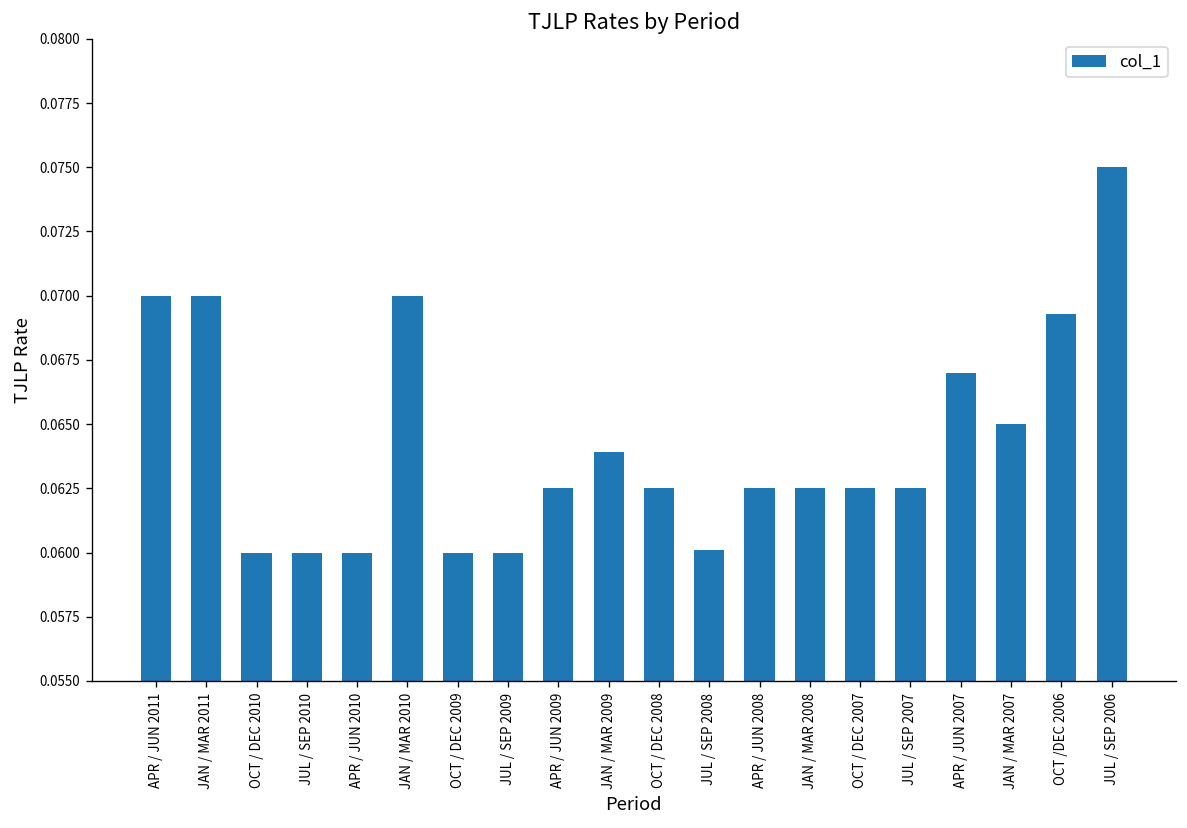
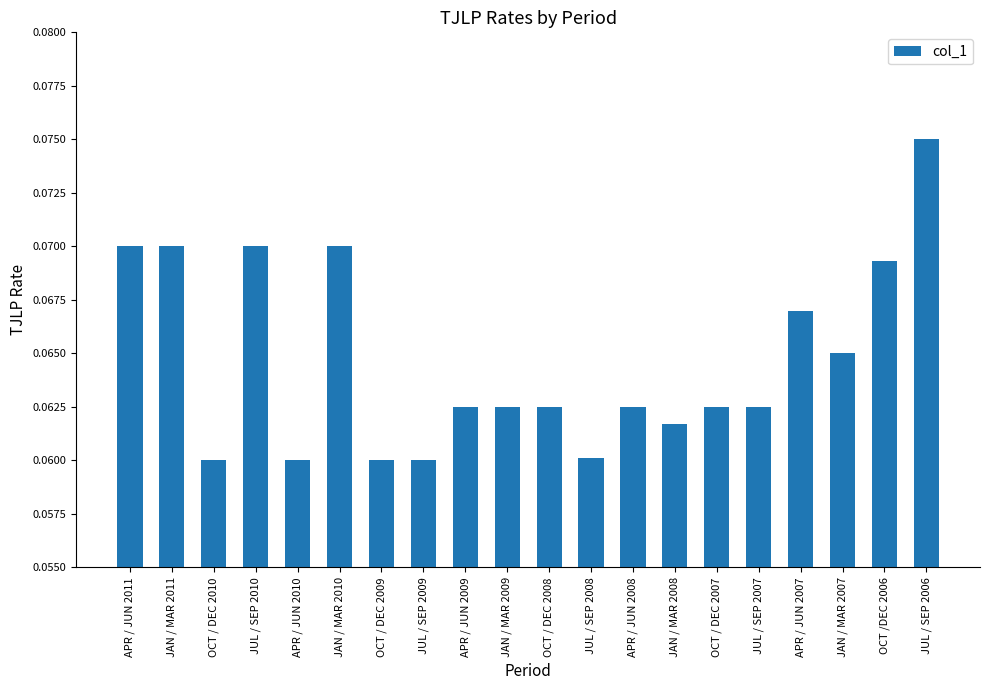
JUL / SEP 2010: 0.06 -> 0.07
JAN / MAR 2009: 0.0639 -> 0.0625
JAN / MAR 2008: 0.0625 -> 0.0617
